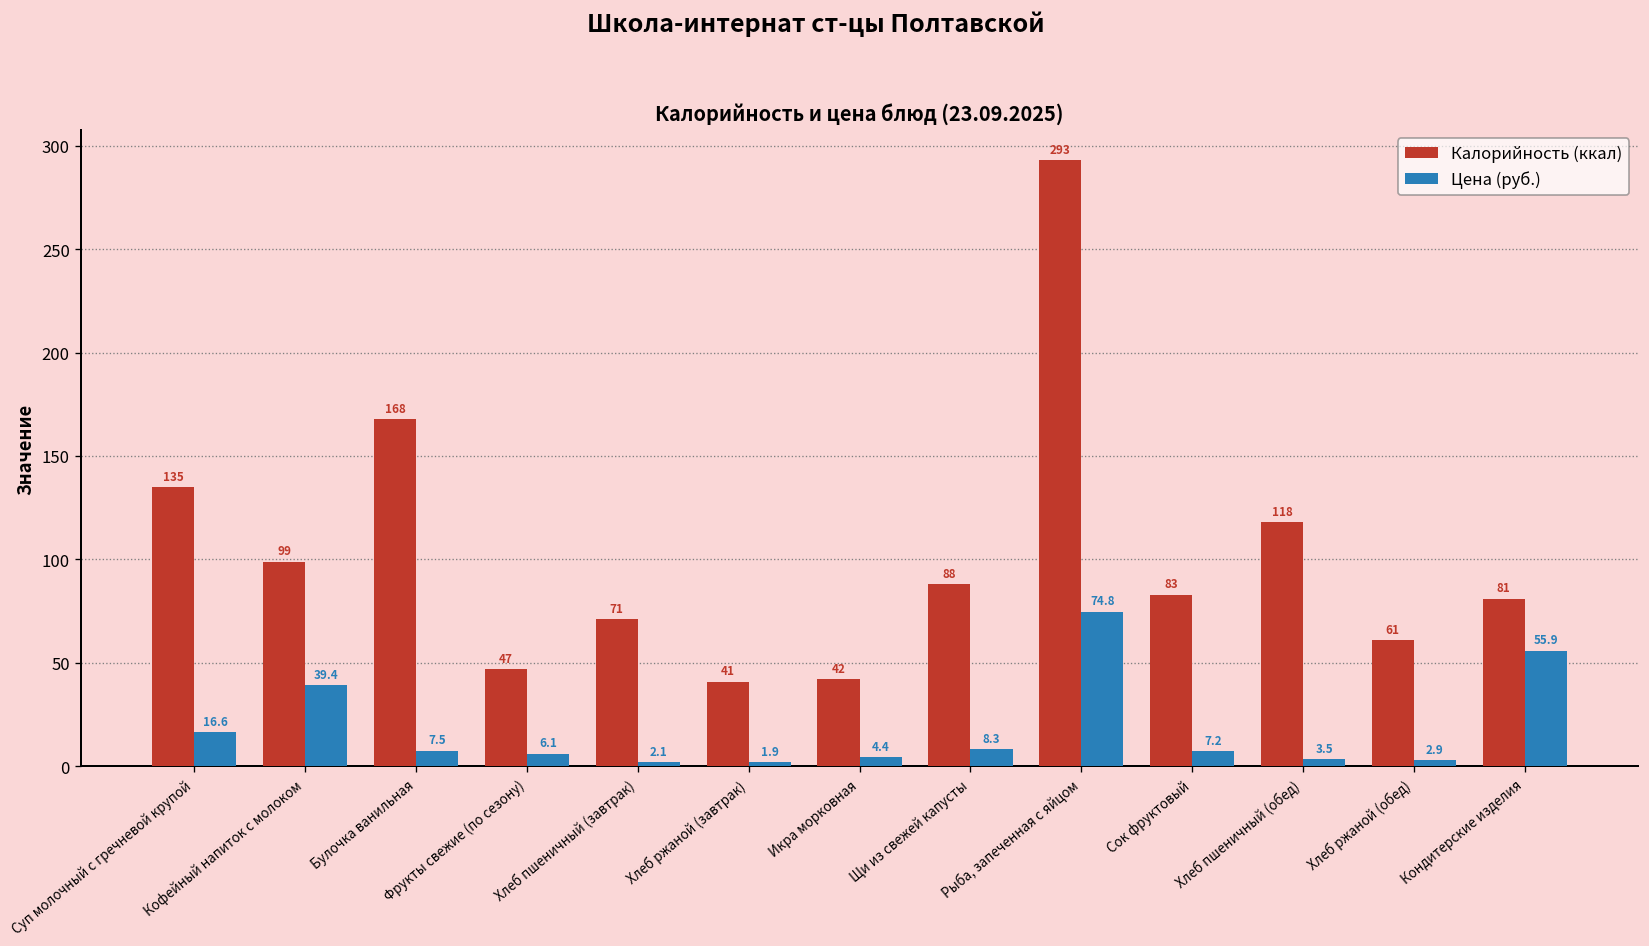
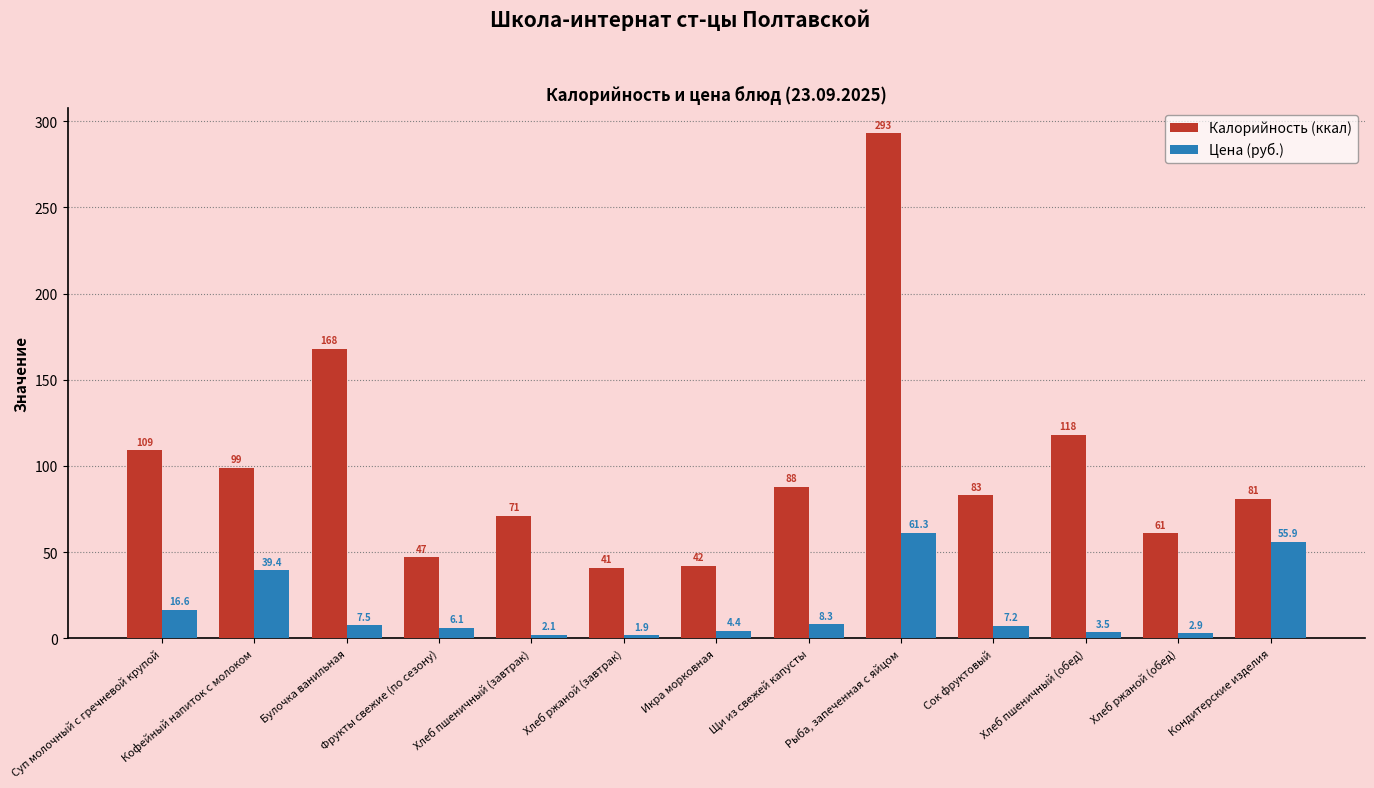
Калорийность (ккал), Суп молочный с гречневой крупой: 135 -> 109
Цена (руб.), Рыба, запеченная с яйцом: 74.8 -> 61.3
